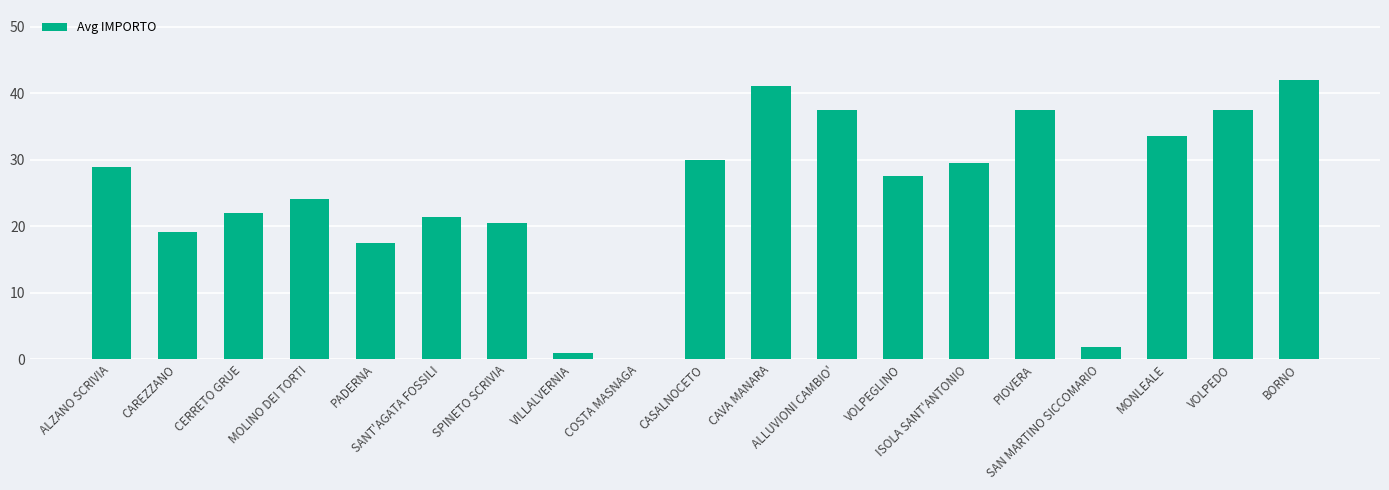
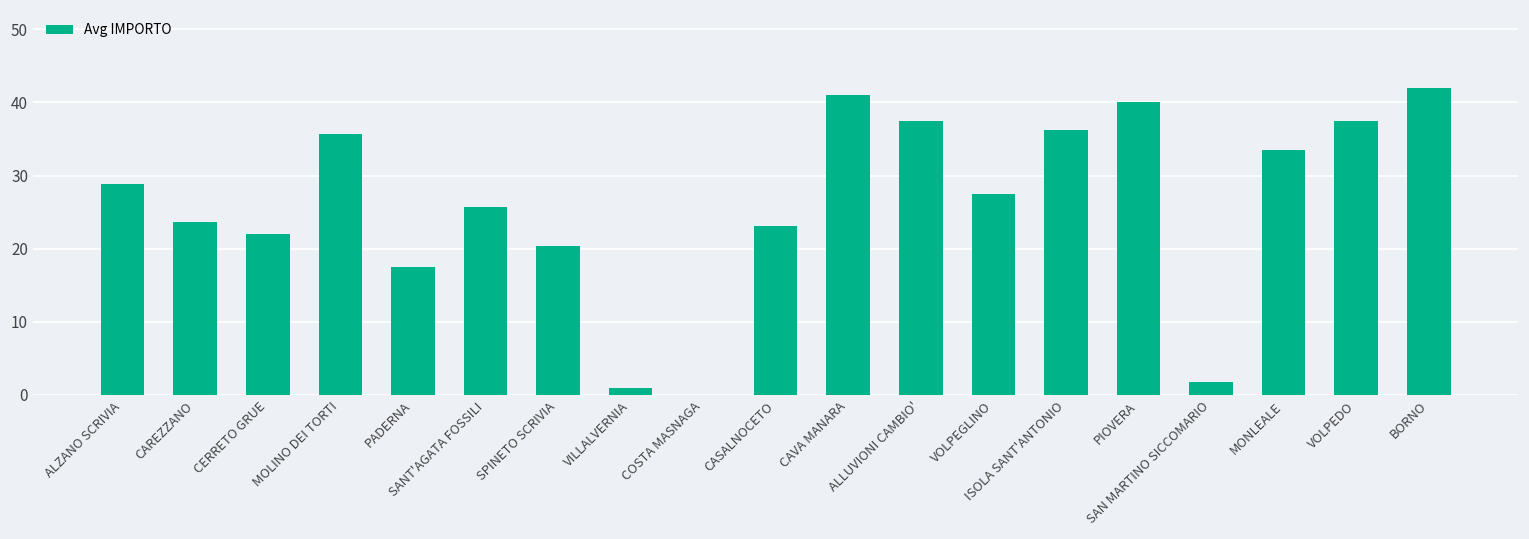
CAREZZANO: 19 -> 24
MOLINO DEI TORTI: 24 -> 36
SANT'AGATA FOSSILI: 21 -> 26
CASALNOCETO: 30 -> 23
ISOLA SANT'ANTONIO: 29 -> 36
PIOVERA: 38 -> 40
